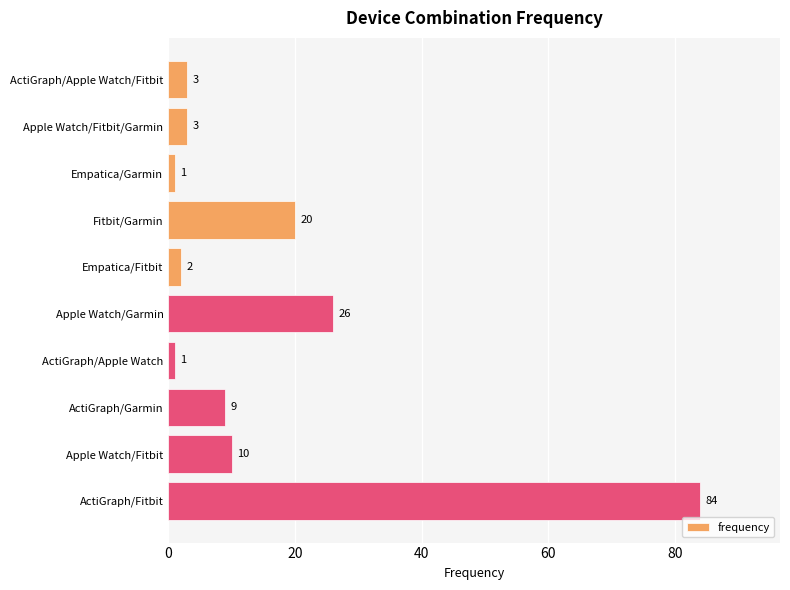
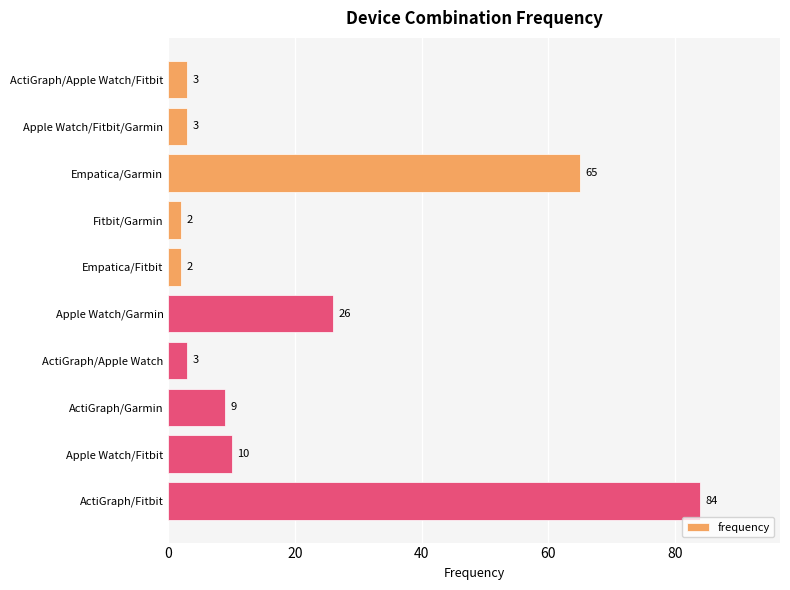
Empatica/Garmin: 1 -> 65
Fitbit/Garmin: 20 -> 2
ActiGraph/Apple Watch: 1 -> 3
